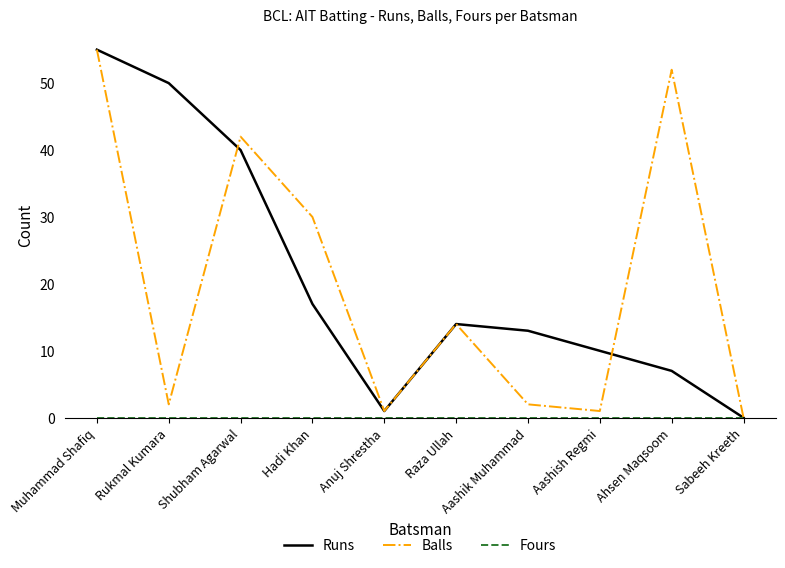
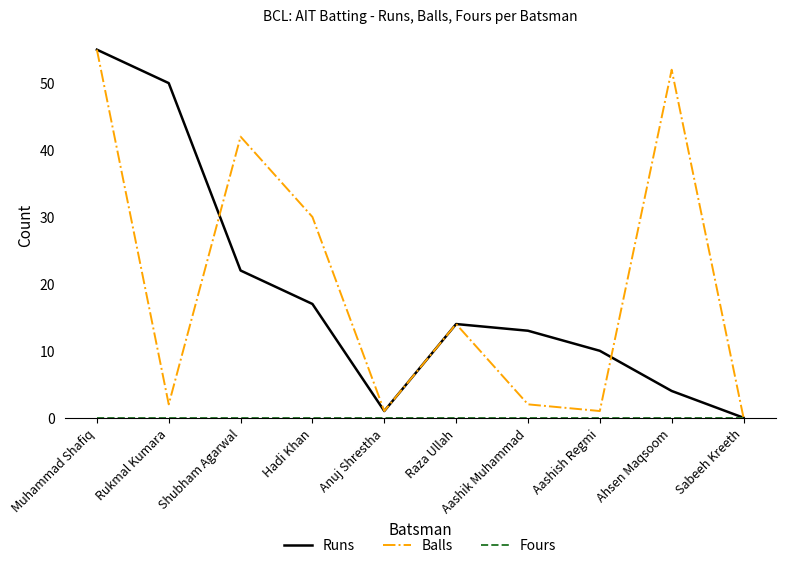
Runs, Shubham Agarwal: 40 -> 22
Runs, Ahsen Maqsoom: 7 -> 4
